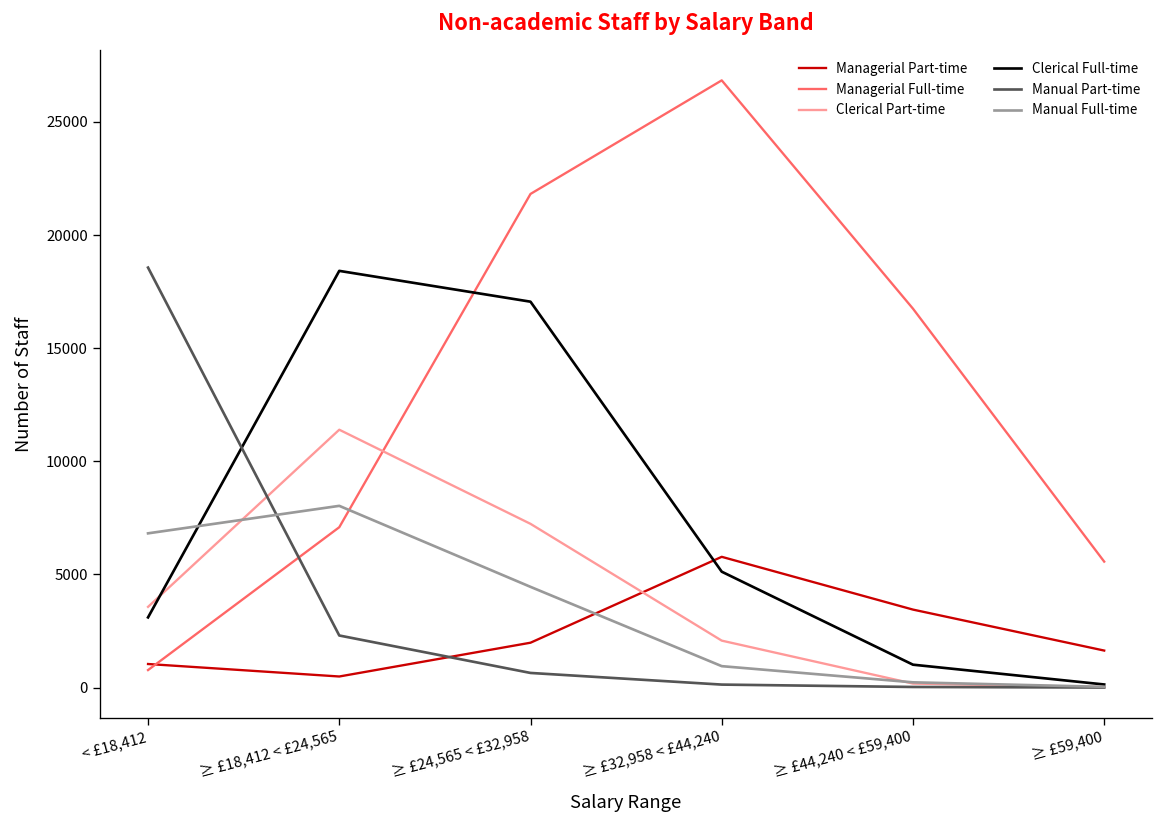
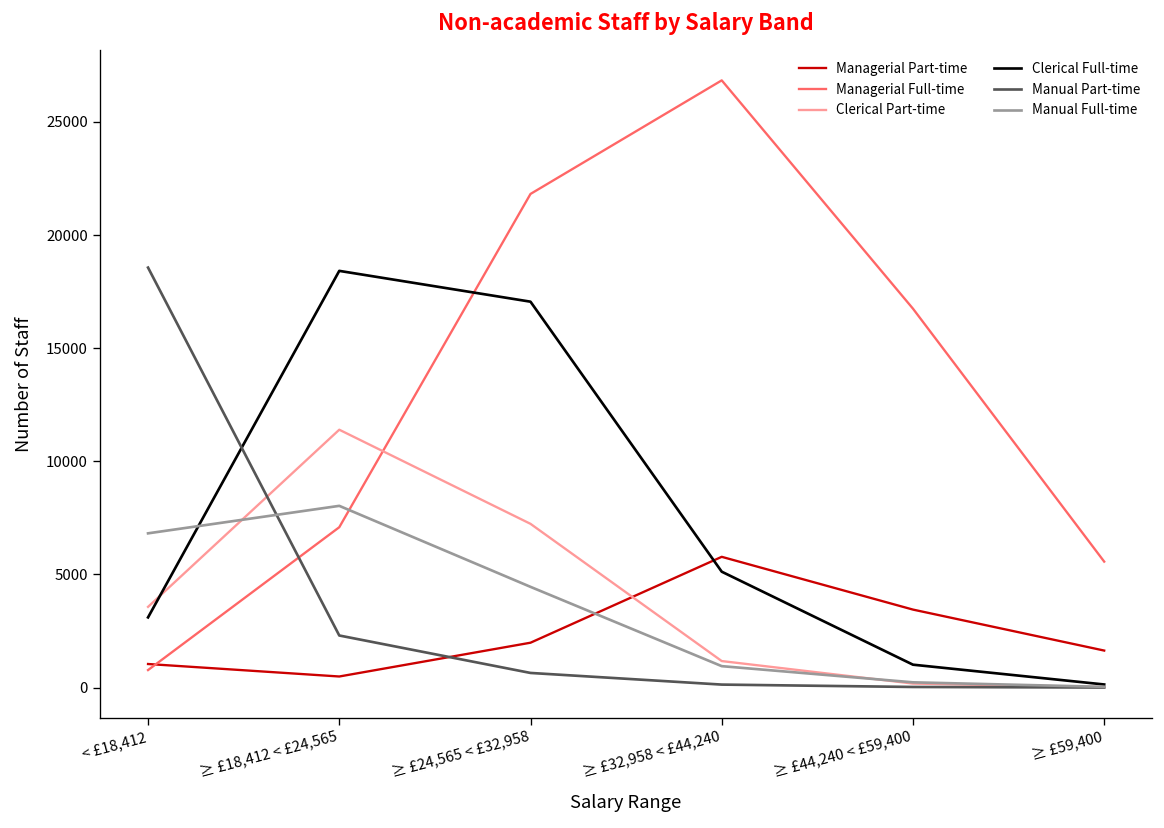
Clerical Part-time, ≥ £32,958 < £44,240: 2100 -> 1200
